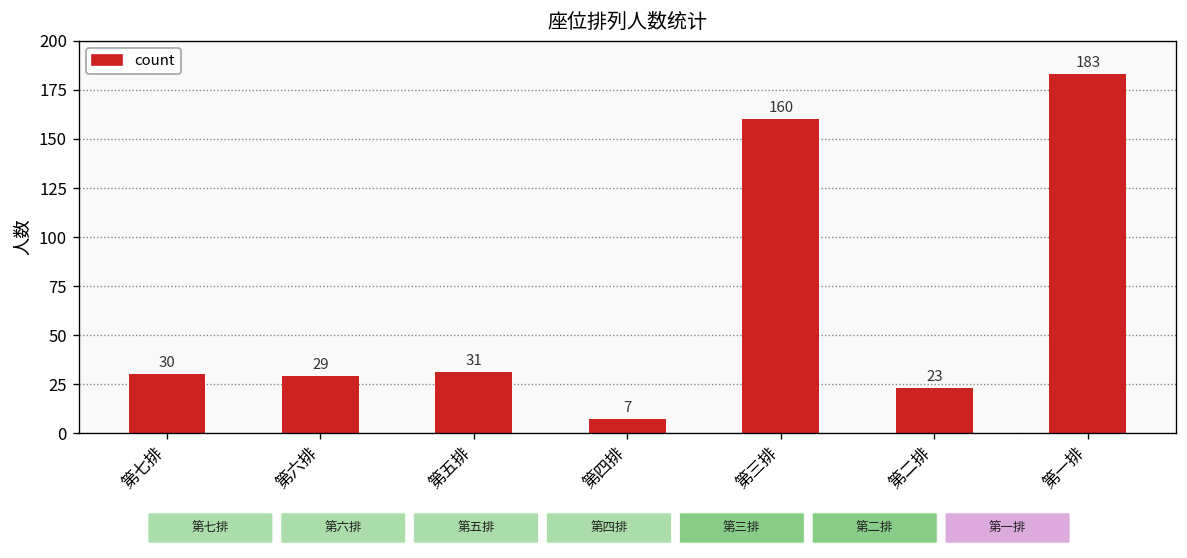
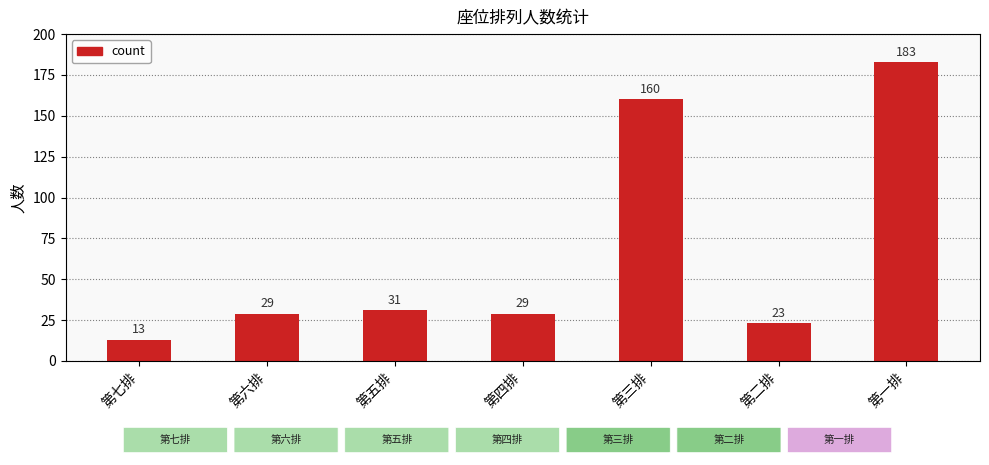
第七排: 30 -> 13
第四排: 7 -> 29
